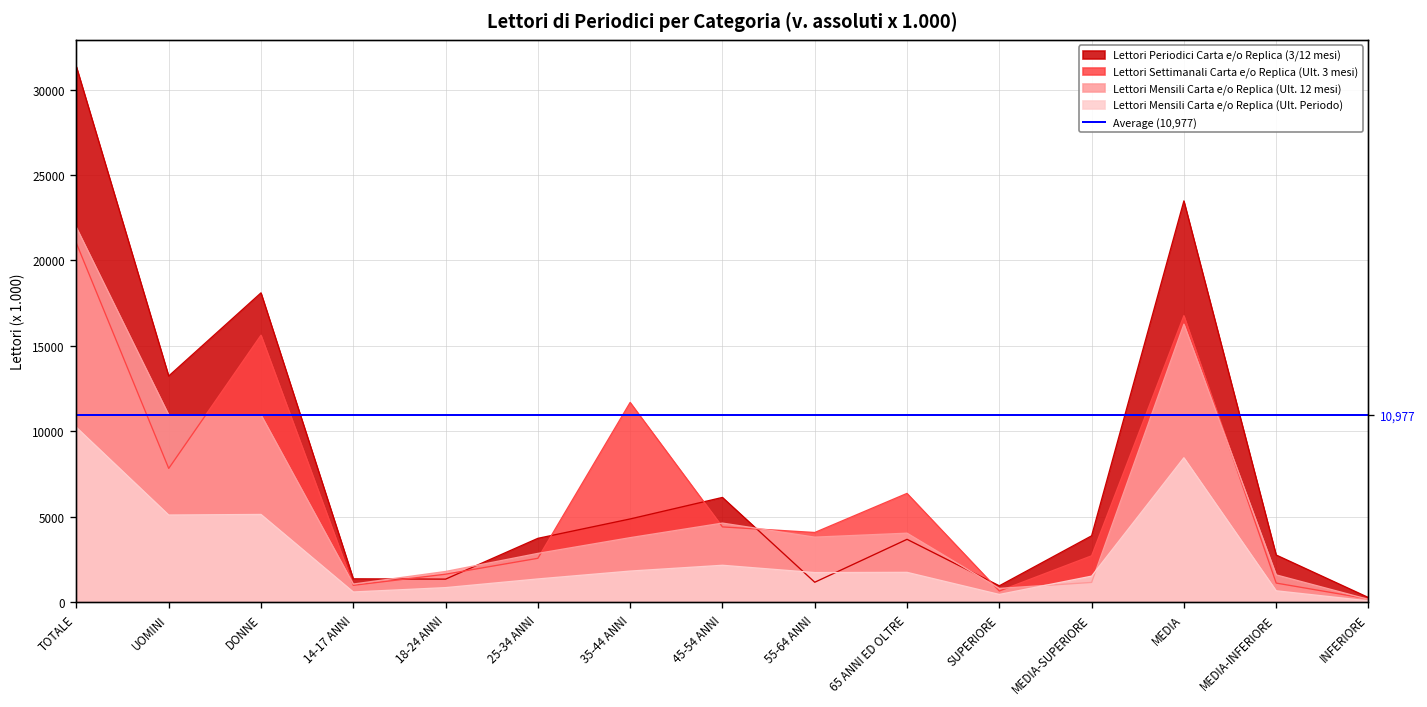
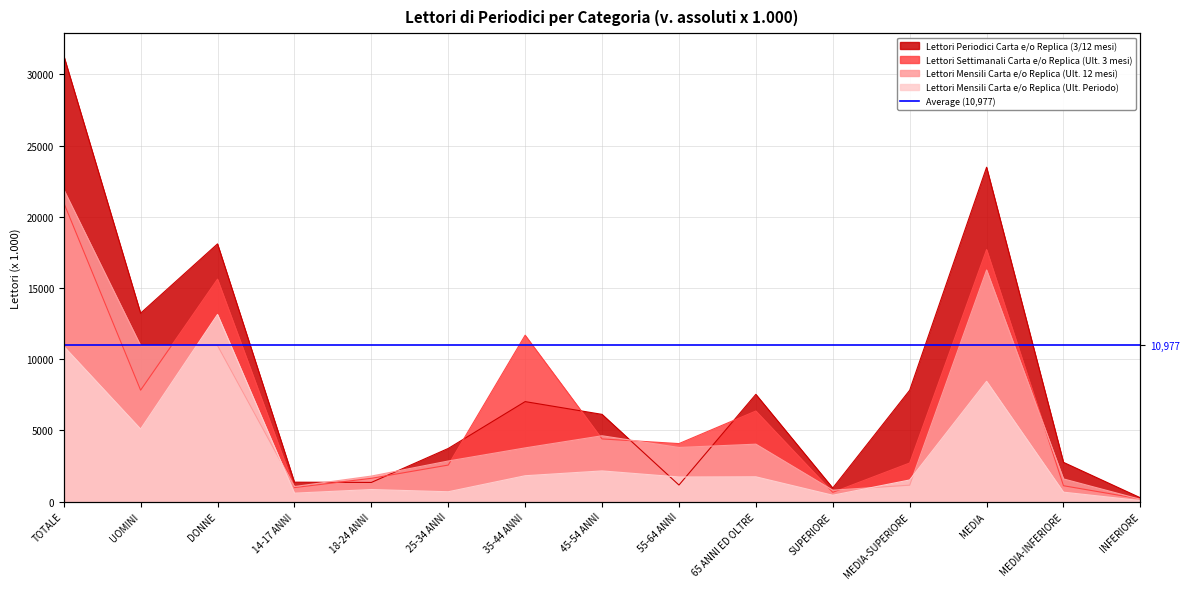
Lettori Mensili Carta e/o Replica (Ult. Periodo), TOTALE: 10200 -> 10900
Lettori Mensili Carta e/o Replica (Ult. Periodo), DONNE: 5100 -> 13100
Lettori Mensili Carta e/o Replica (Ult. Periodo), 25-34 ANNI: 1400 -> 700
Lettori Periodici Carta e/o Replica (3/12 mesi), 35-44 ANNI: 4900 -> 7000
Lettori Periodici Carta e/o Replica (3/12 mesi), 65 ANNI ED OLTRE: 3700 -> 7500
Lettori Periodici Carta e/o Replica (3/12 mesi), MEDIA-SUPERIORE: 3900 -> 7800
Lettori Settimanali Carta e/o Replica (Ult. 3 mesi), MEDIA: 16800 -> 17700
